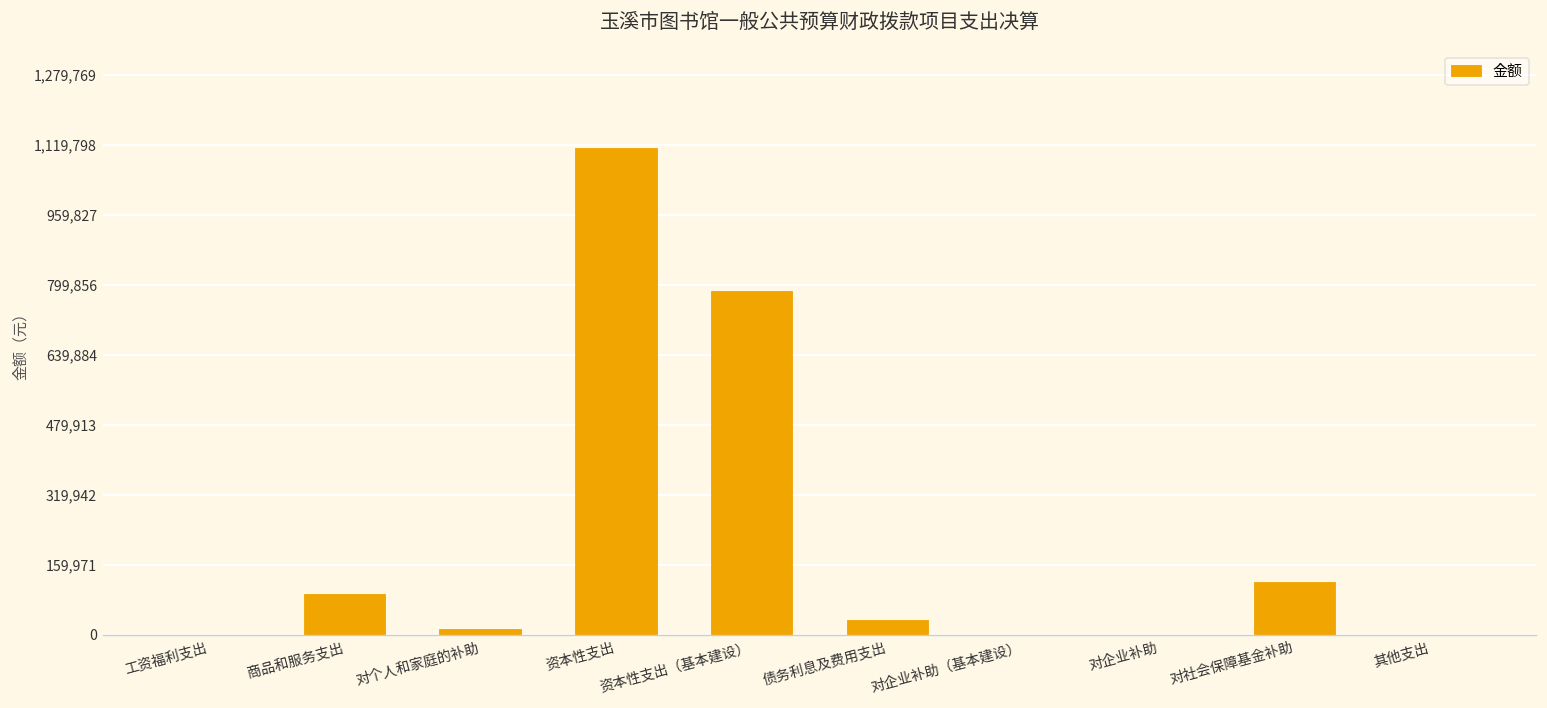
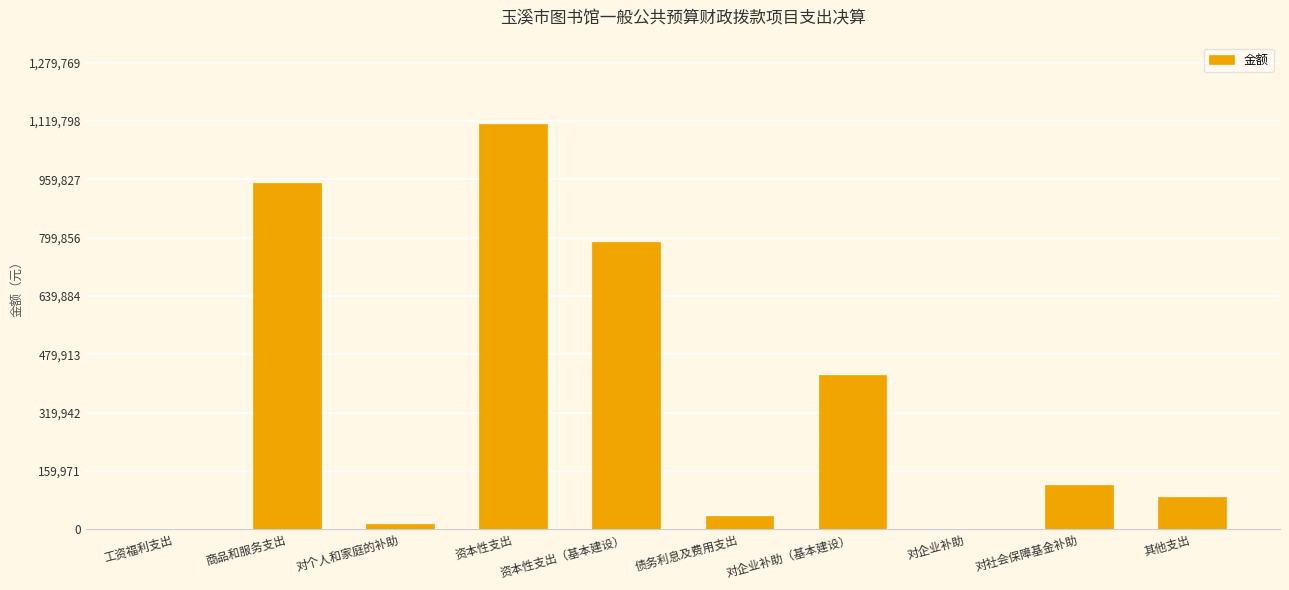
商品和服务支出: 90,000 -> 950,000
对企业补助（基本建设）: 0 -> 420,000
其他支出: 0 -> 90,000
